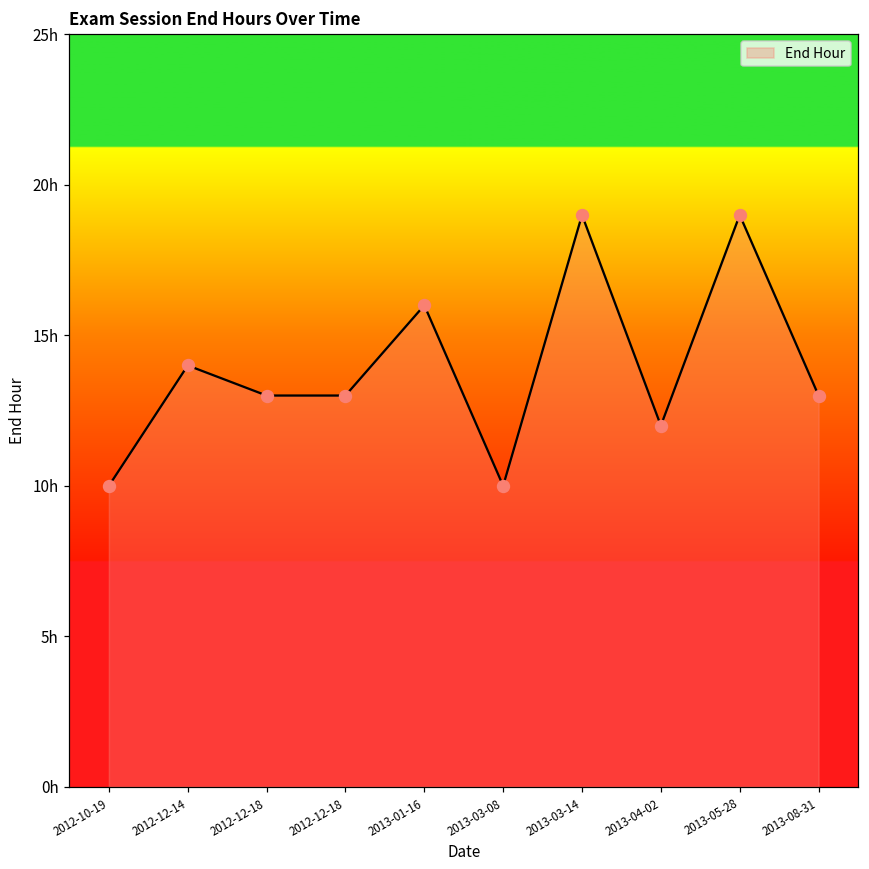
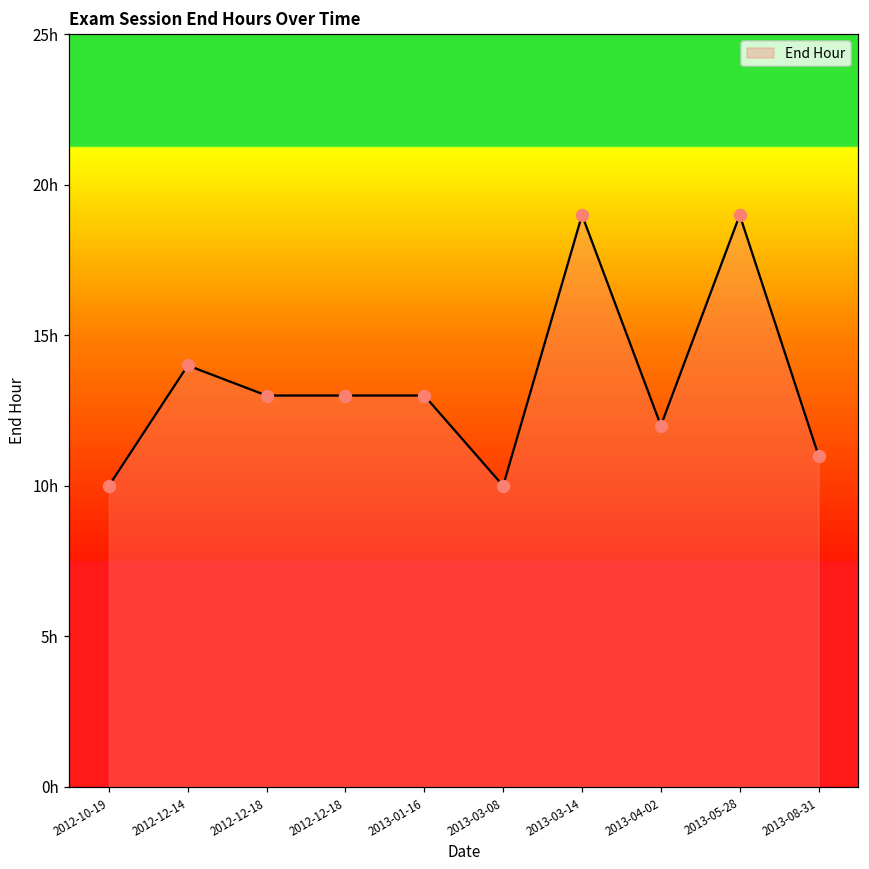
2013-01-16: 16h -> 13h
2013-08-31: 13h -> 11h
